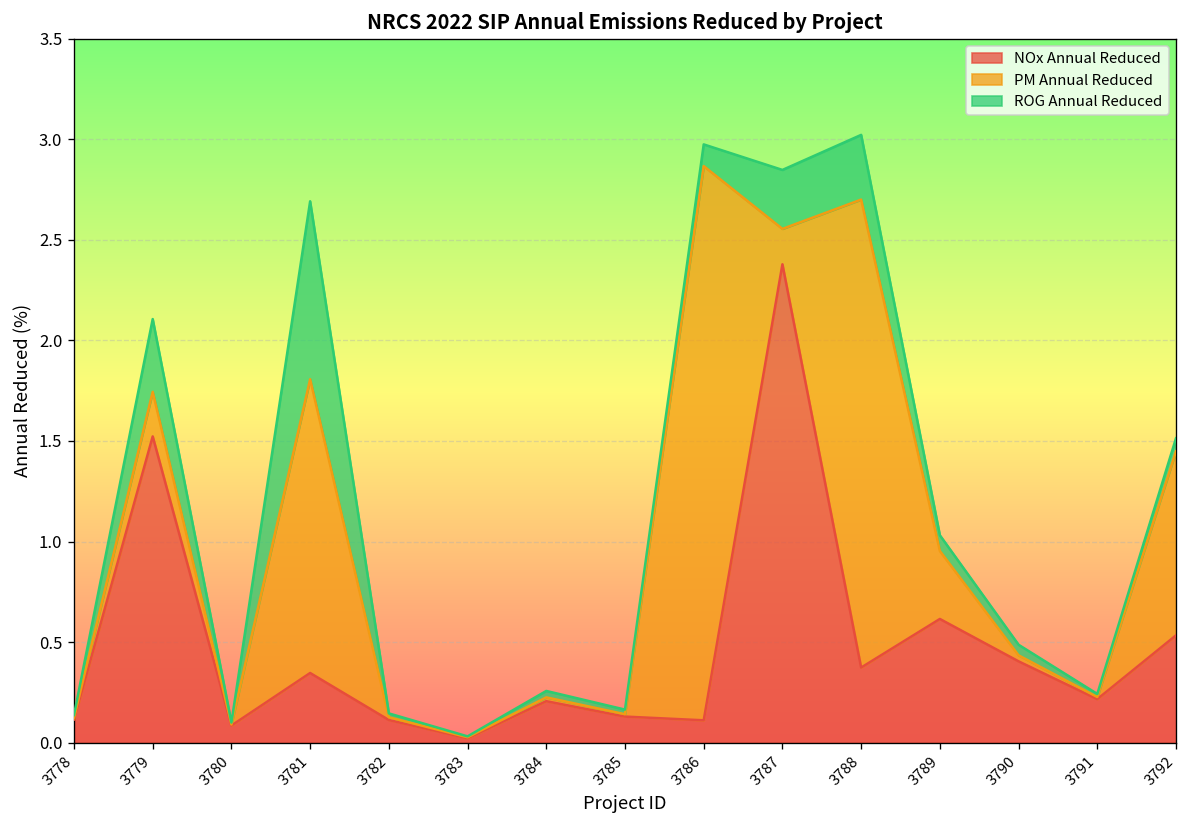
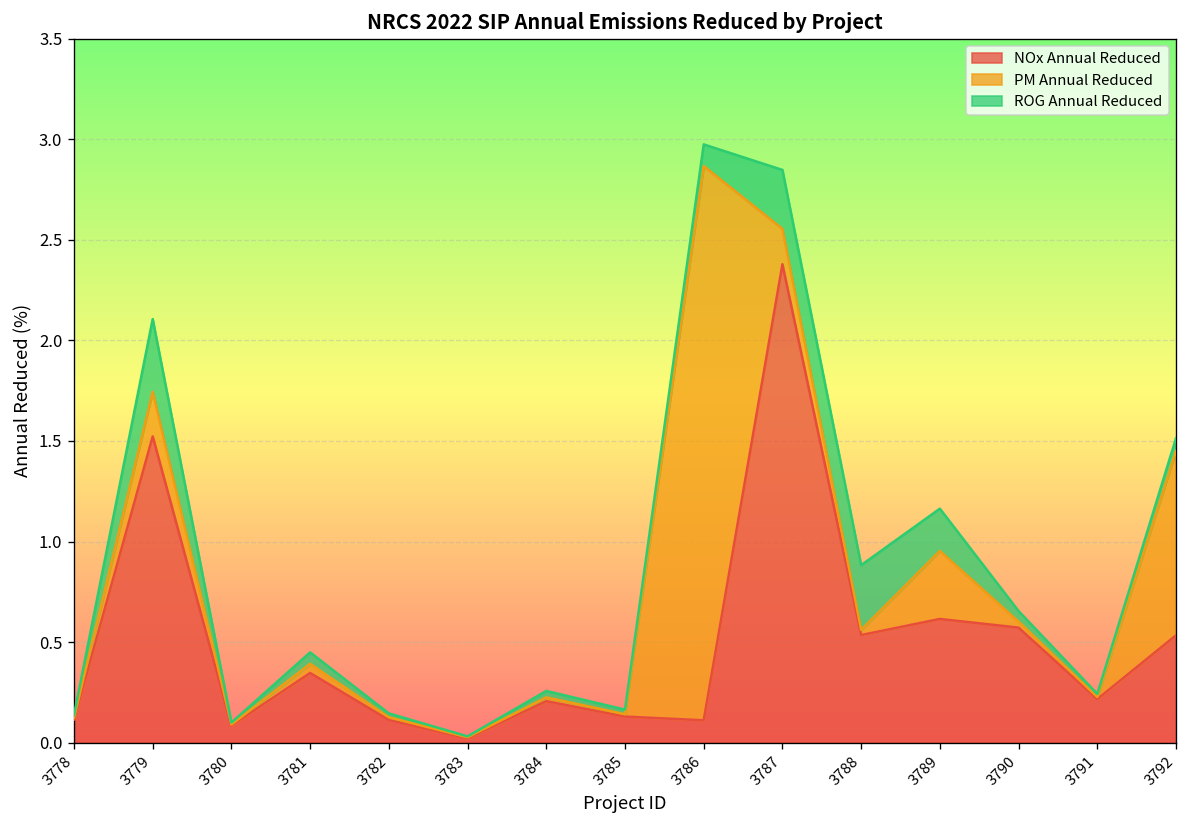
PM Annual Reduced, 3781: 1.46 -> 0.05
ROG Annual Reduced, 3781: 0.88 -> 0.06
NOx Annual Reduced, 3788: 0.37 -> 0.53
PM Annual Reduced, 3788: 2.33 -> 0.03
ROG Annual Reduced, 3789: 0.08 -> 0.21
NOx Annual Reduced, 3790: 0.40 -> 0.57
